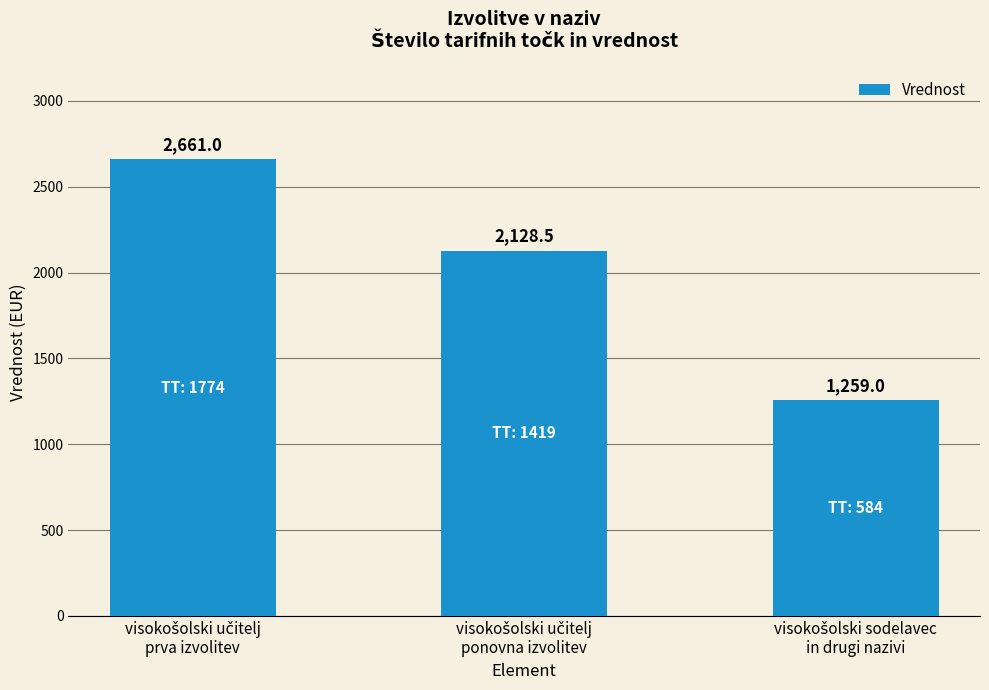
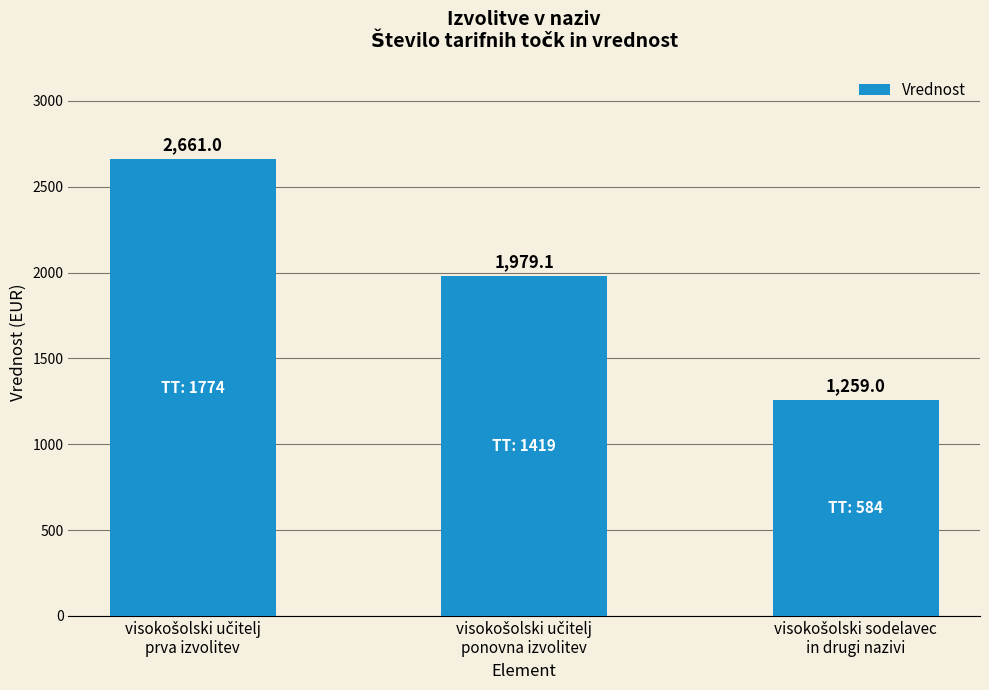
visokošolski učitelj ponovna izvolitev: 2,128.5 -> 1,979.1
